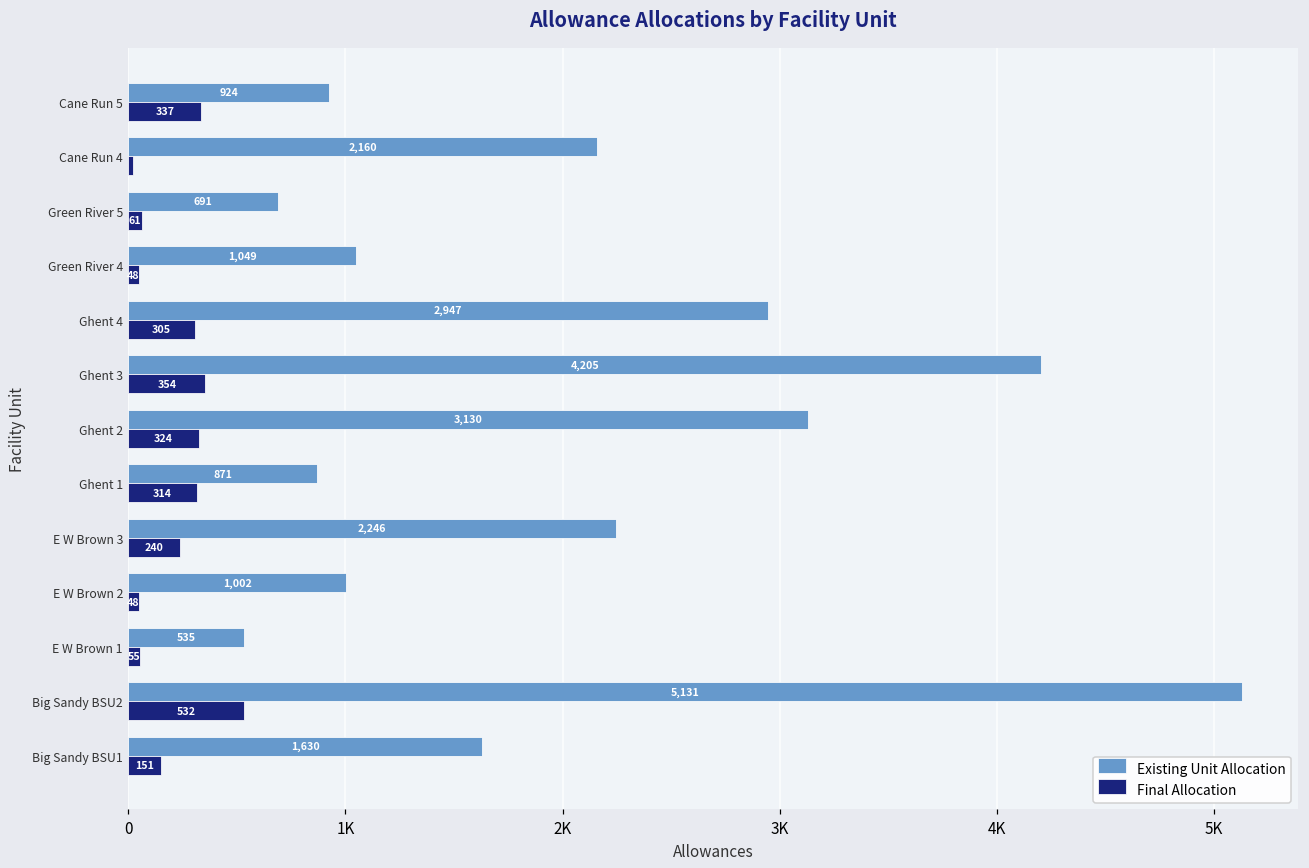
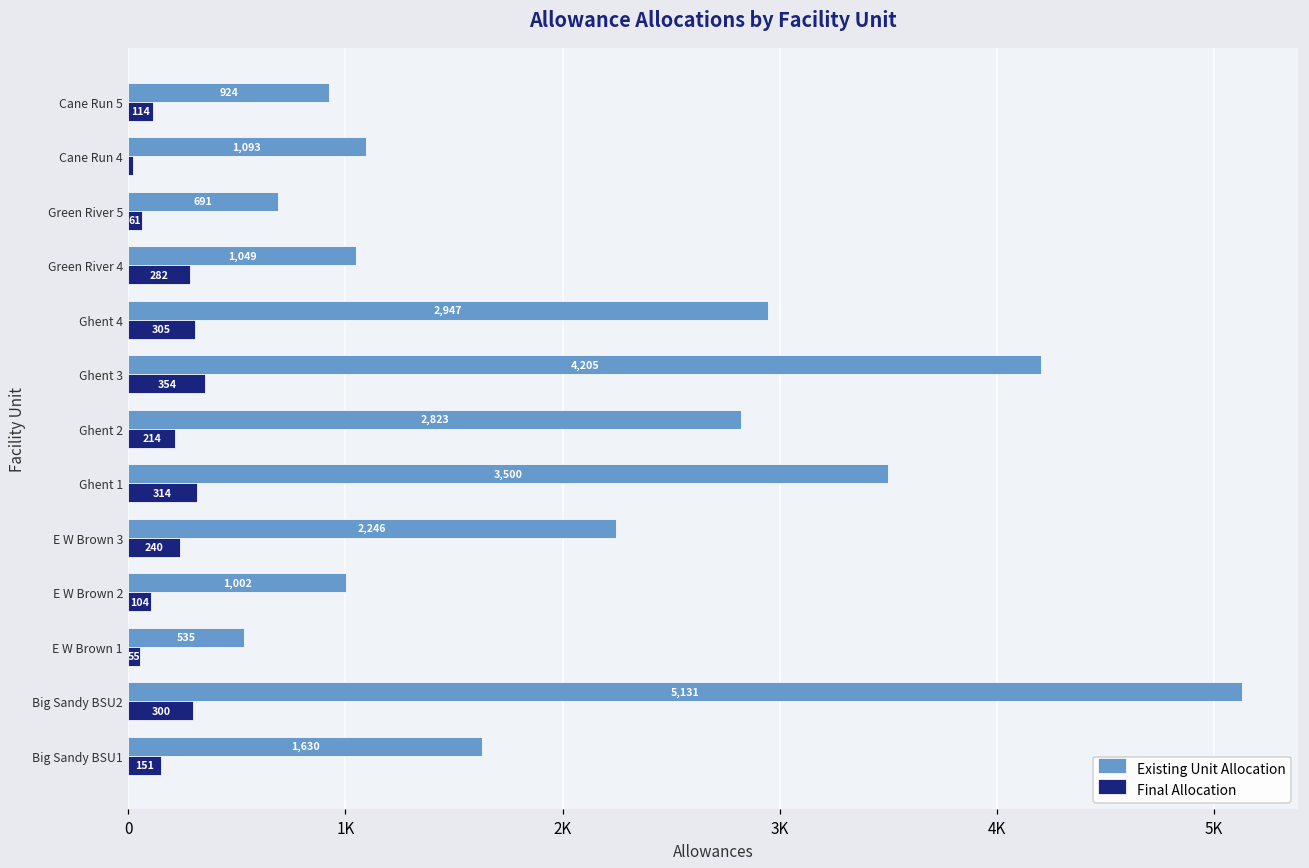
Final Allocation, Cane Run 5: 337 -> 114
Existing Unit Allocation, Cane Run 4: 2,160 -> 1,093
Final Allocation, Green River 4: 48 -> 282
Existing Unit Allocation, Ghent 2: 3,130 -> 2,823
Final Allocation, Ghent 2: 324 -> 214
Existing Unit Allocation, Ghent 1: 871 -> 3,500
Final Allocation, E W Brown 2: 48 -> 104
Final Allocation, Big Sandy BSU2: 532 -> 300
